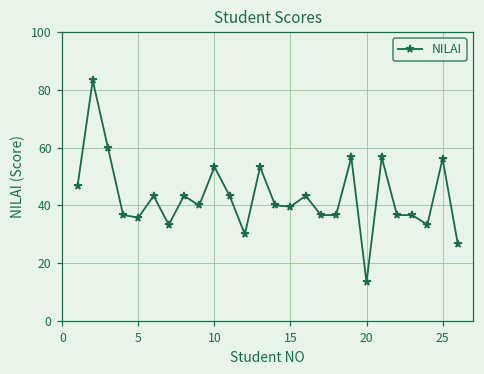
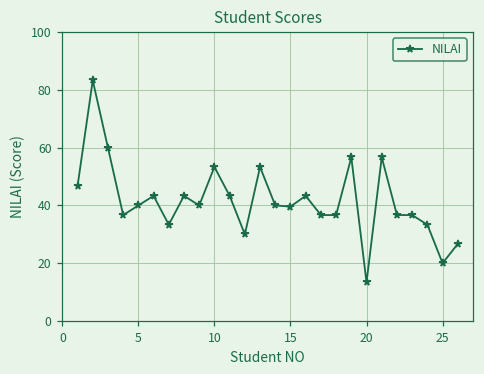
5: 36 -> 40
25: 56 -> 20
